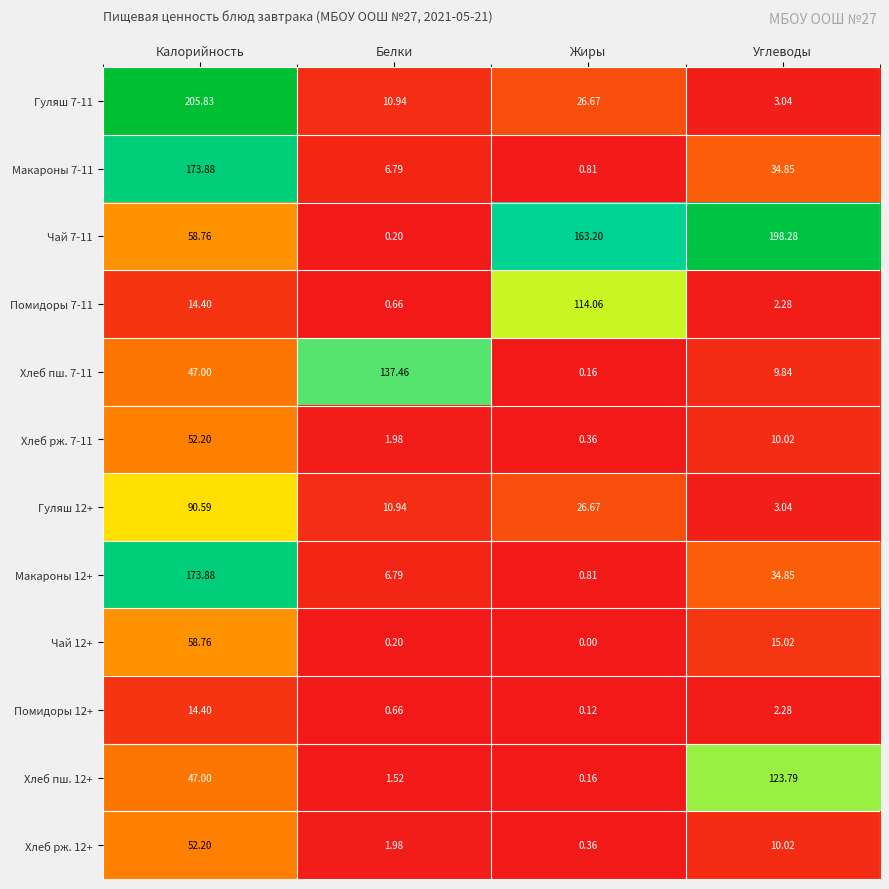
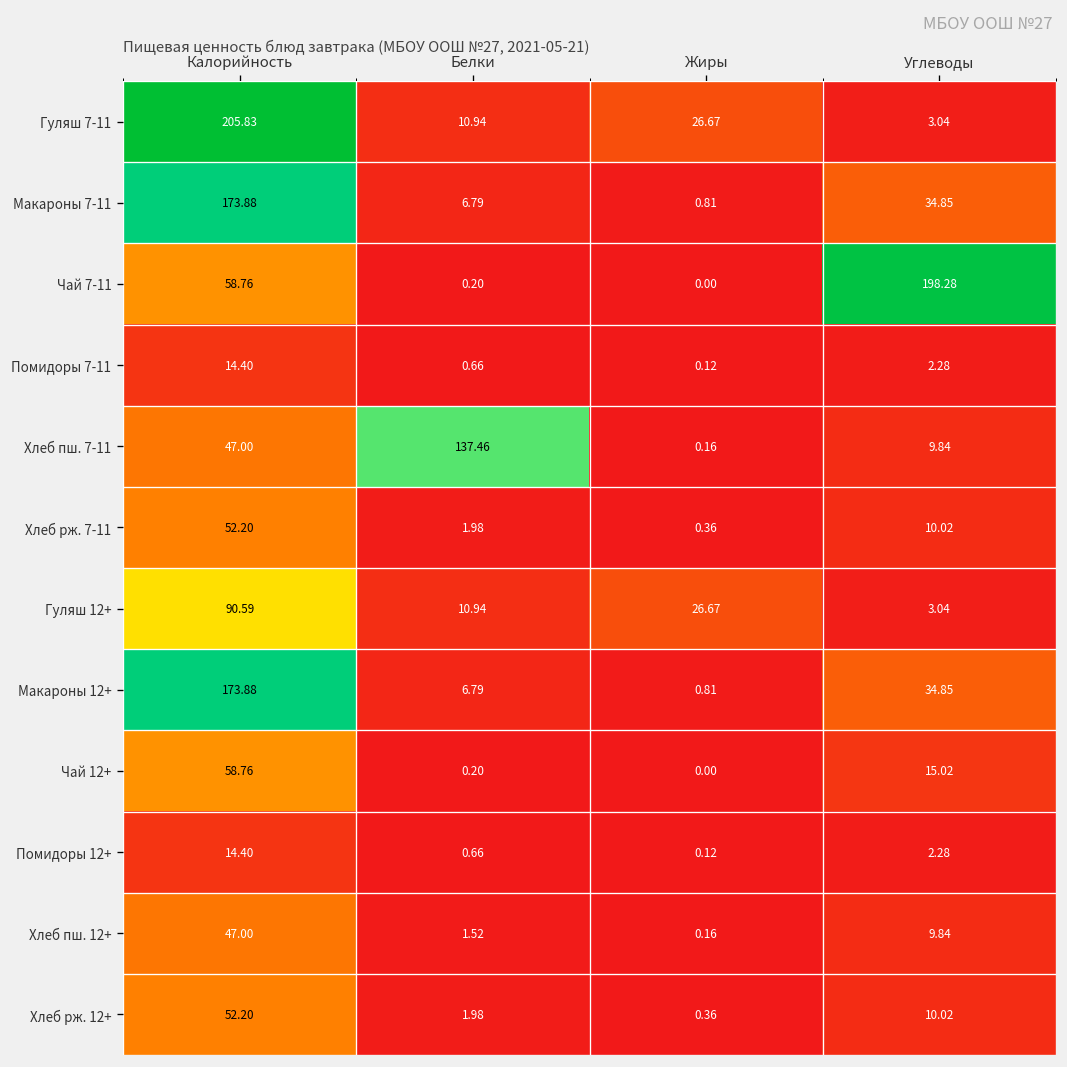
Чай 7-11, Жиры: 163.20 -> 0.00
Помидоры 7-11, Жиры: 114.06 -> 0.12
Хлеб пш. 12+, Углеводы: 123.79 -> 9.84
